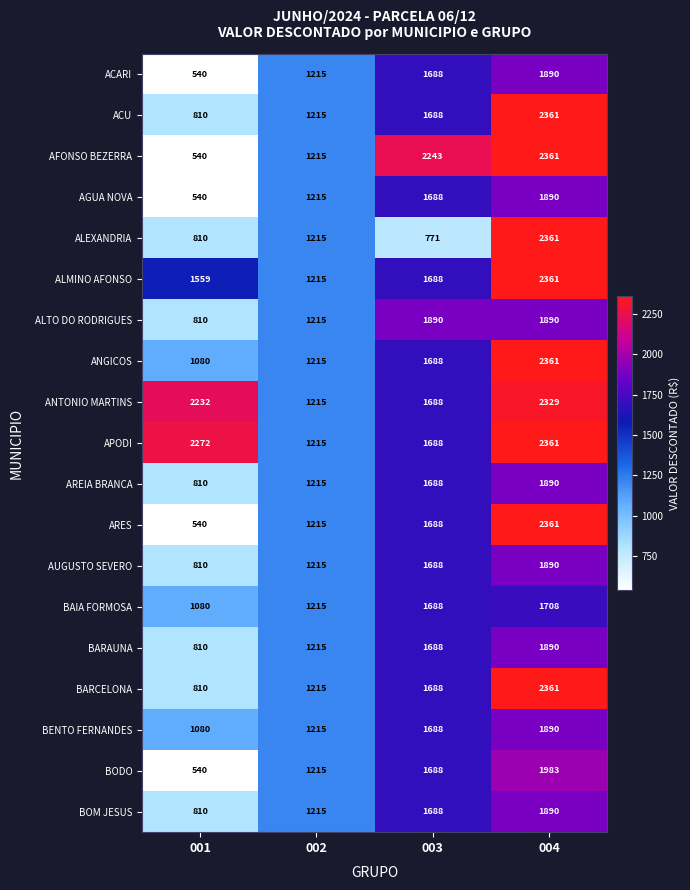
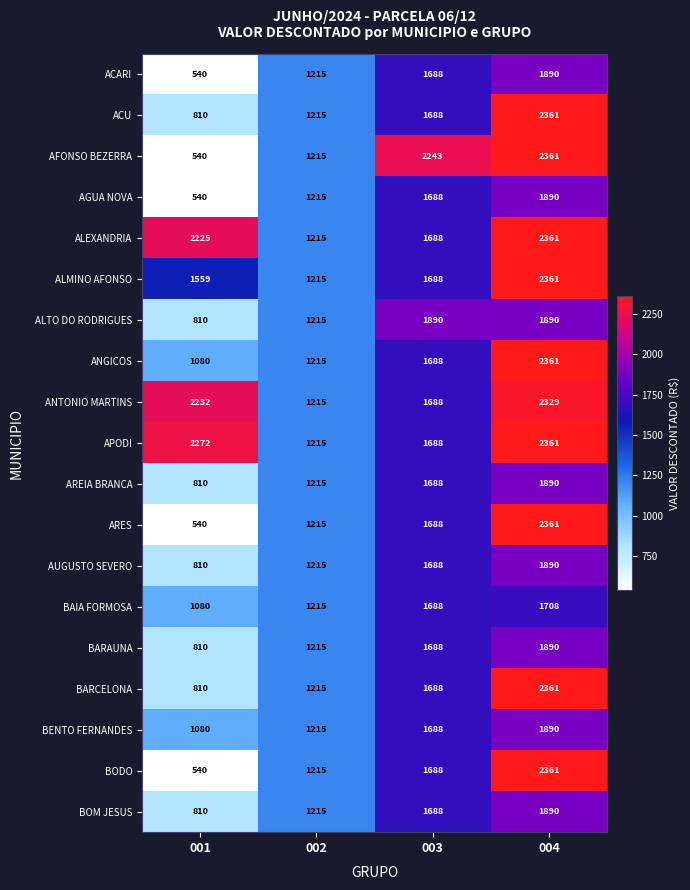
ALEXANDRIA, 001: 810 -> 2225
ALEXANDRIA, 003: 771 -> 1688
BODO, 004: 1983 -> 2361
